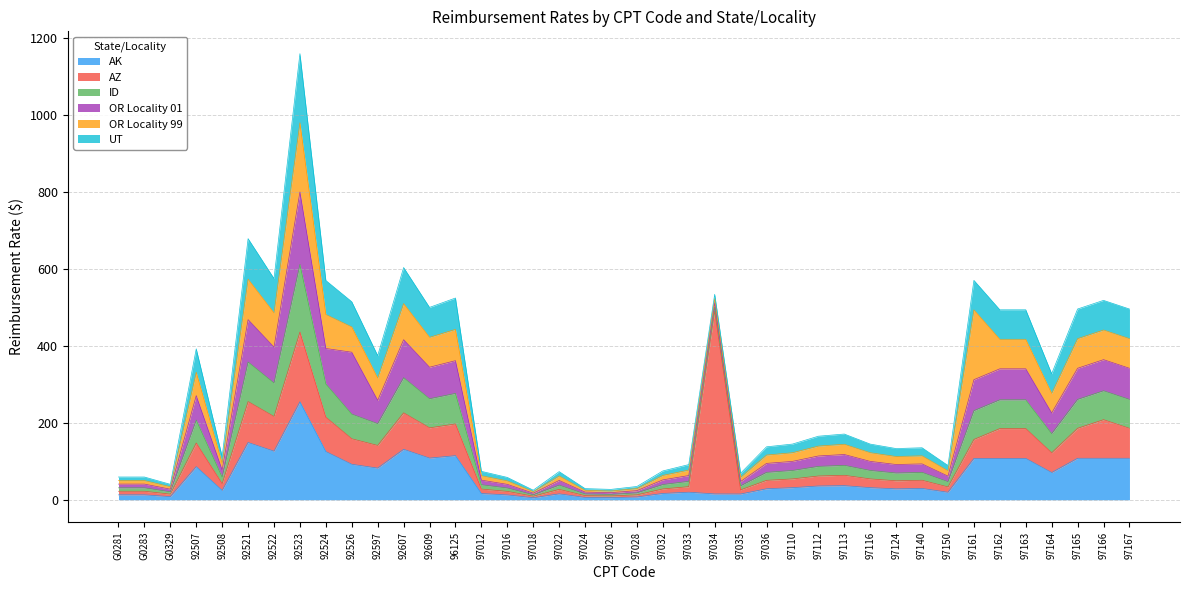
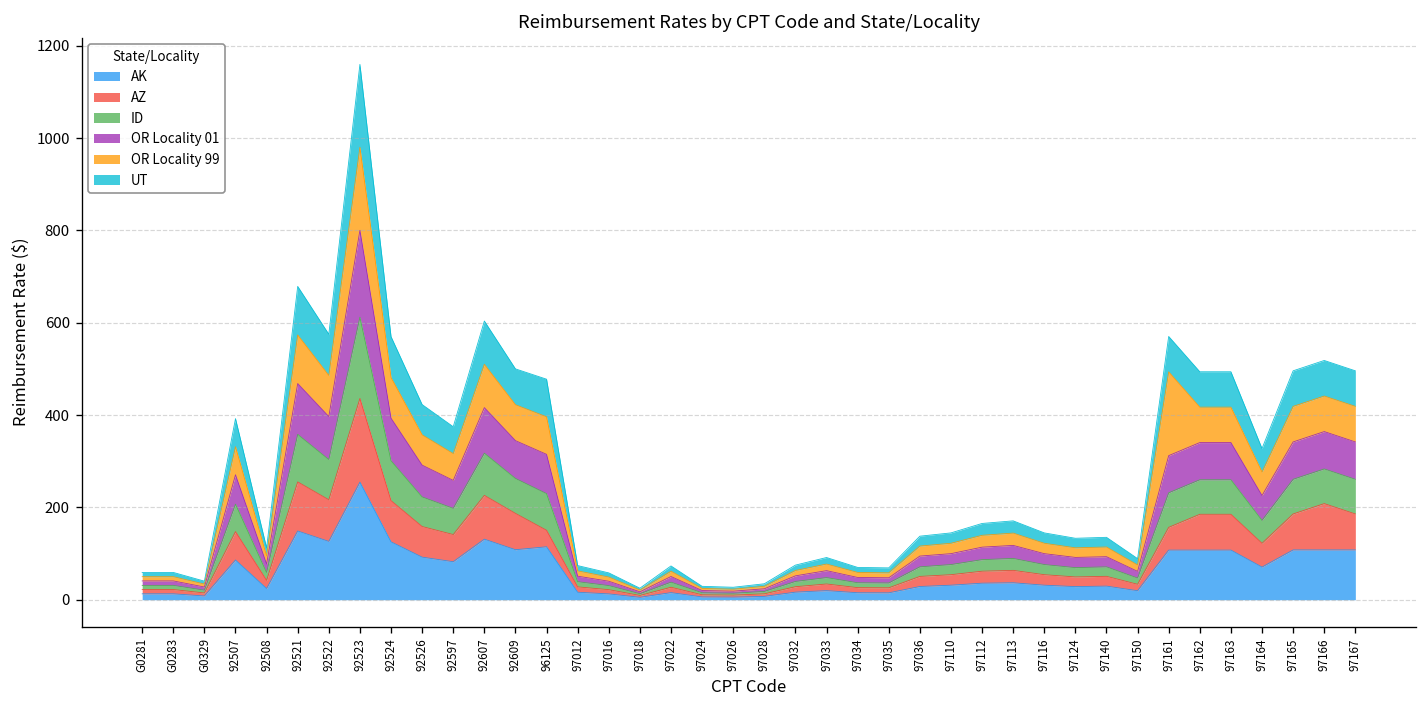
OR Locality 01, 92526: 160 -> 70
AZ, 96125: 80 -> 40
AZ, 97034: 480 -> 10
